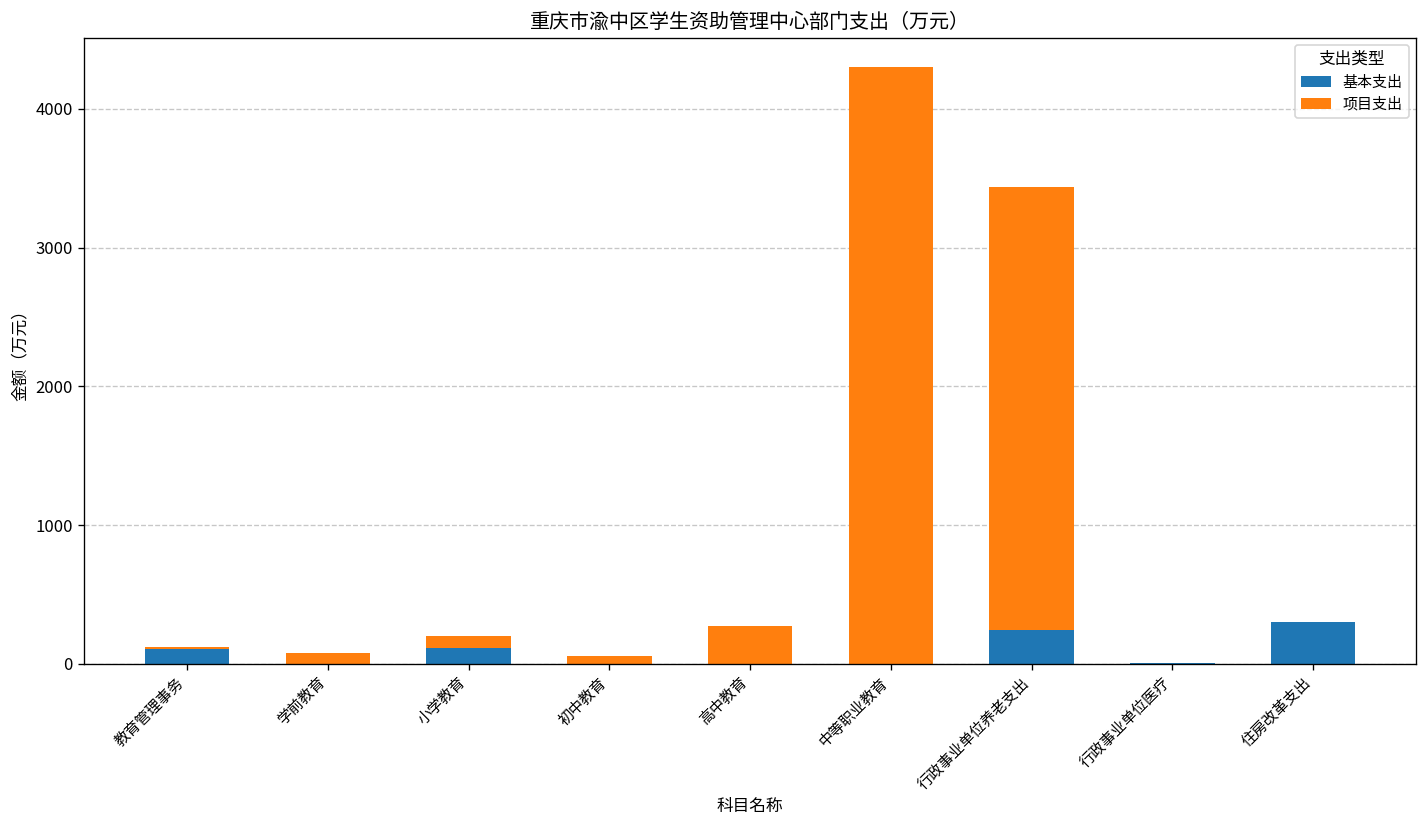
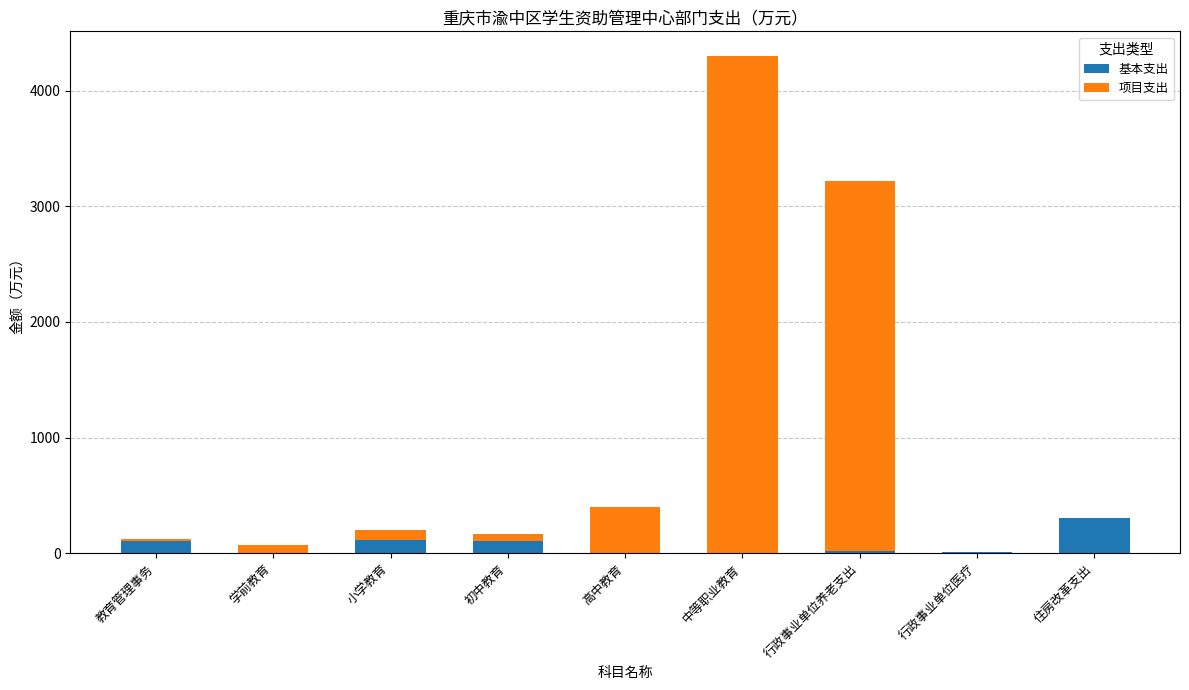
基本支出, 初中教育: 0 -> 110
项目支出, 高中教育: 270 -> 400
基本支出, 行政事业单位养老支出: 250 -> 20
